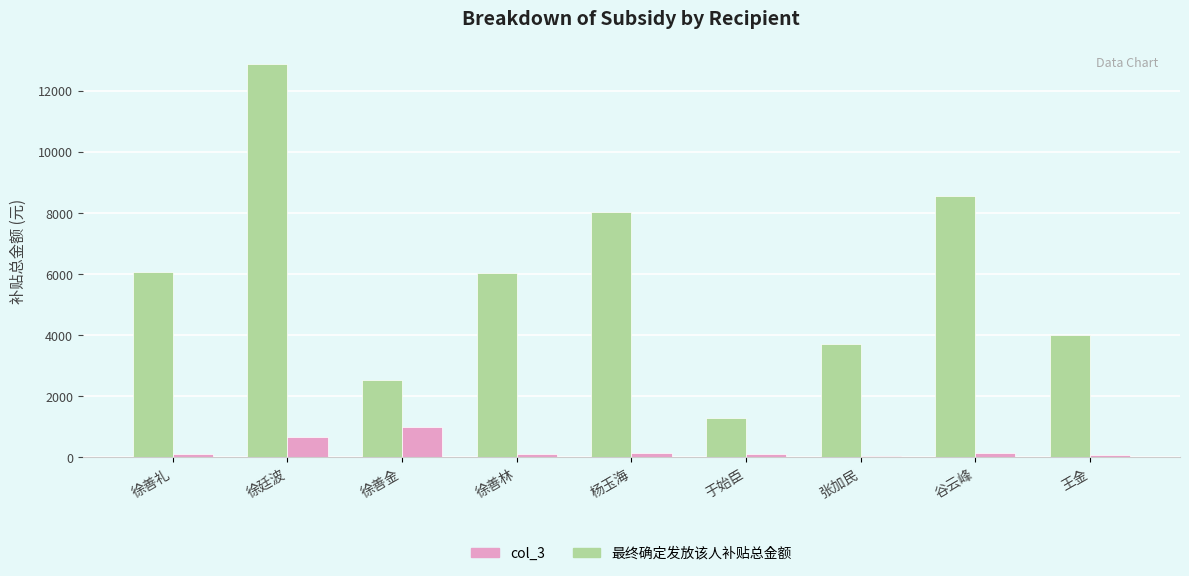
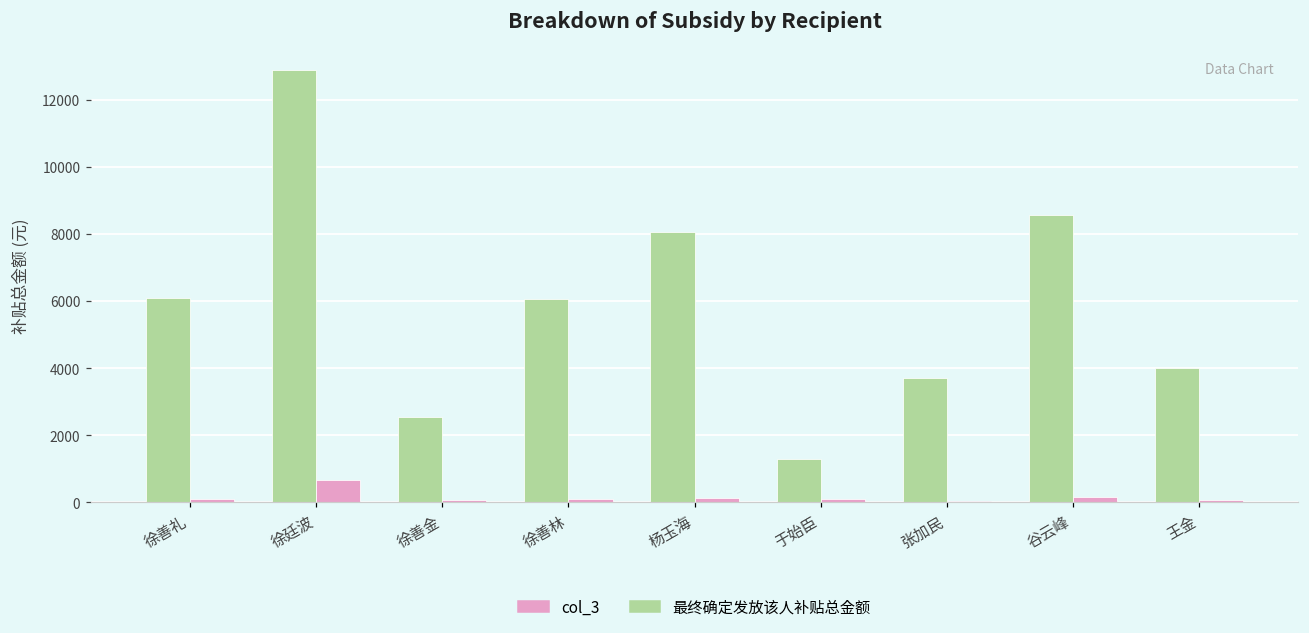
col_3, 徐善金: 1000 -> 100
